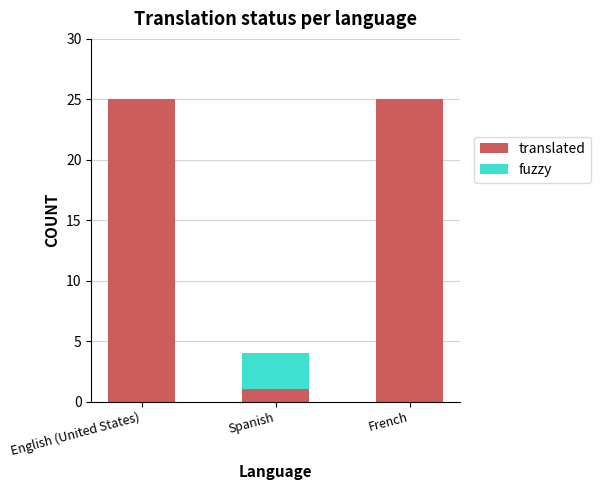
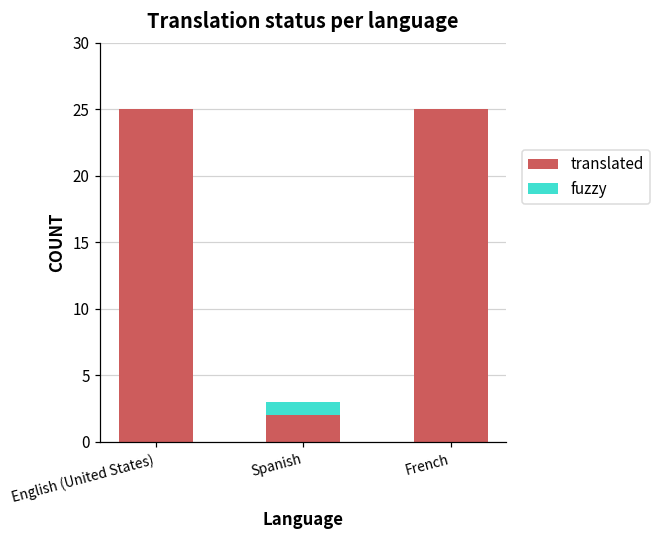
translated, Spanish: 1 -> 2
fuzzy, Spanish: 3 -> 1
